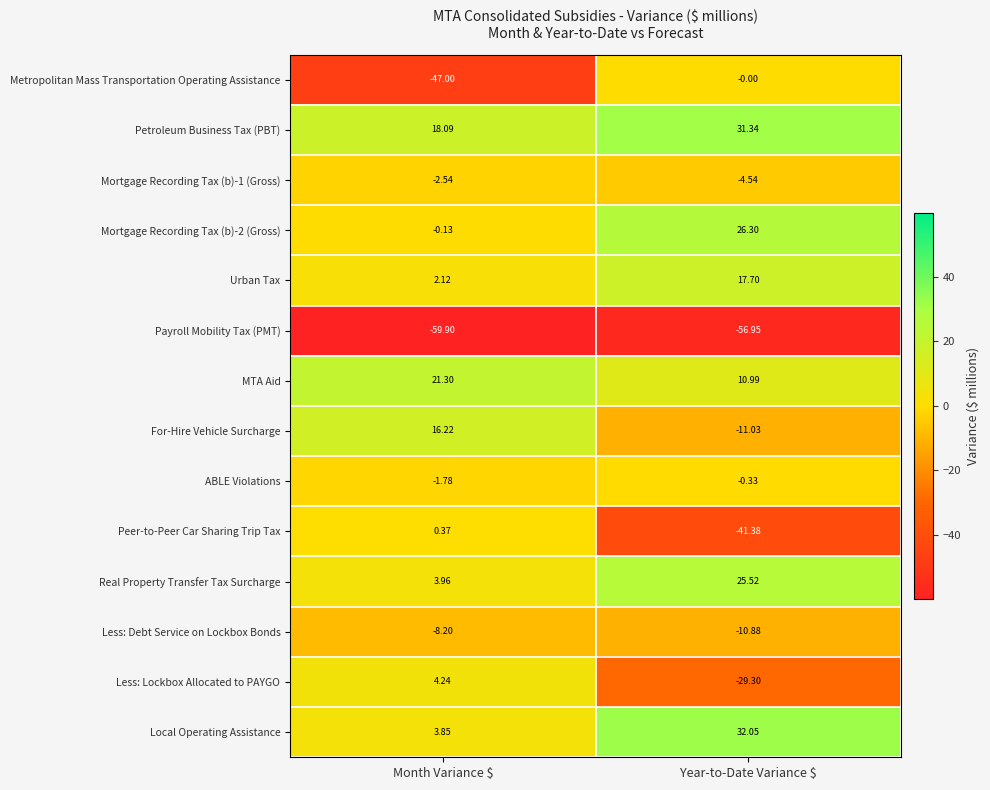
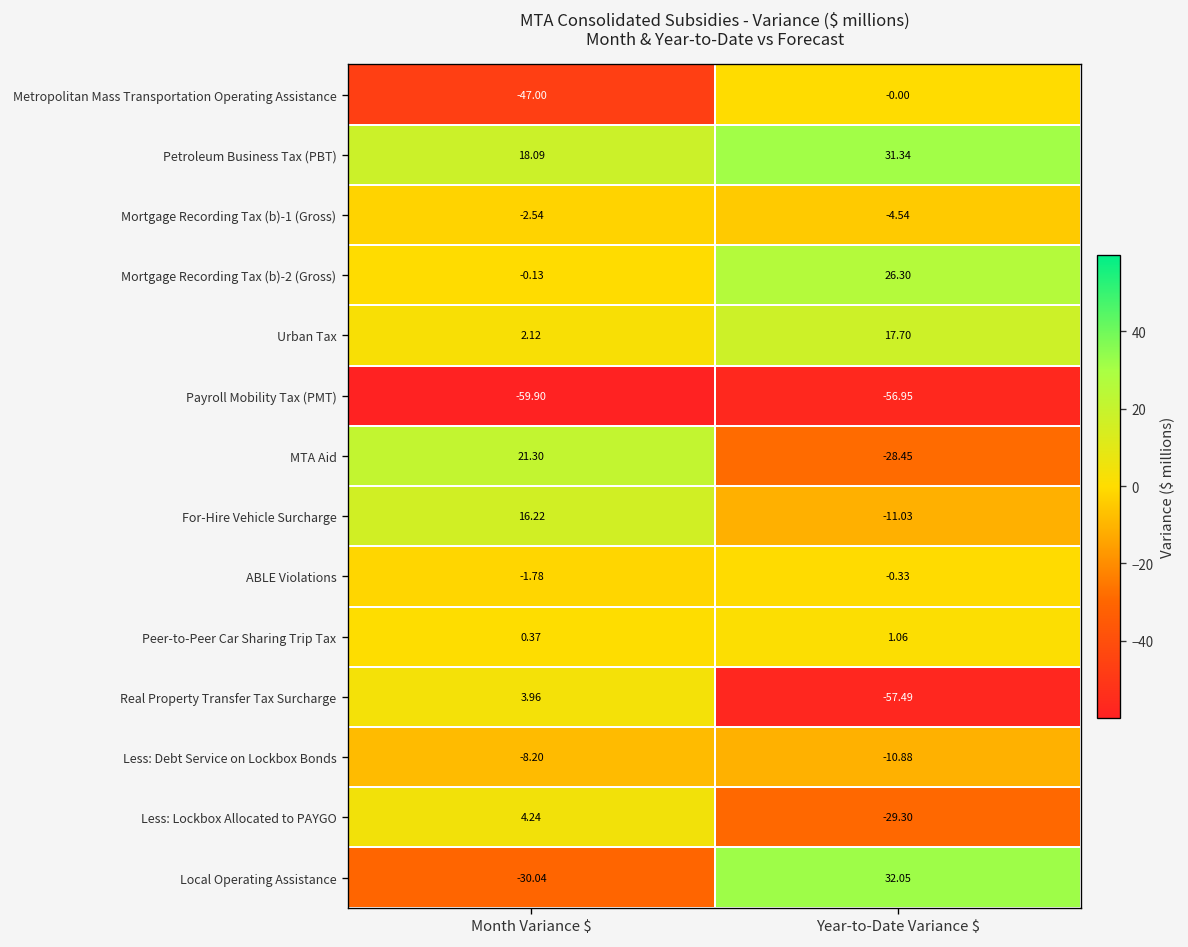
MTA Aid, Year-to-Date Variance $: 10.99 -> -28.45
Peer-to-Peer Car Sharing Trip Tax, Year-to-Date Variance $: -41.38 -> 1.06
Real Property Transfer Tax Surcharge, Year-to-Date Variance $: 25.52 -> -57.49
Local Operating Assistance, Month Variance $: 3.85 -> -30.04
